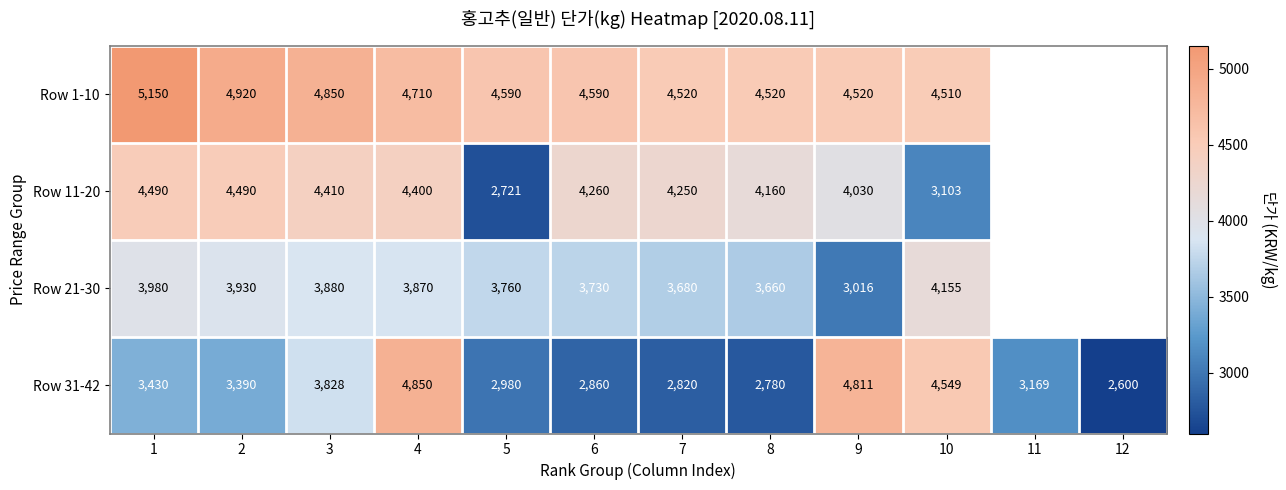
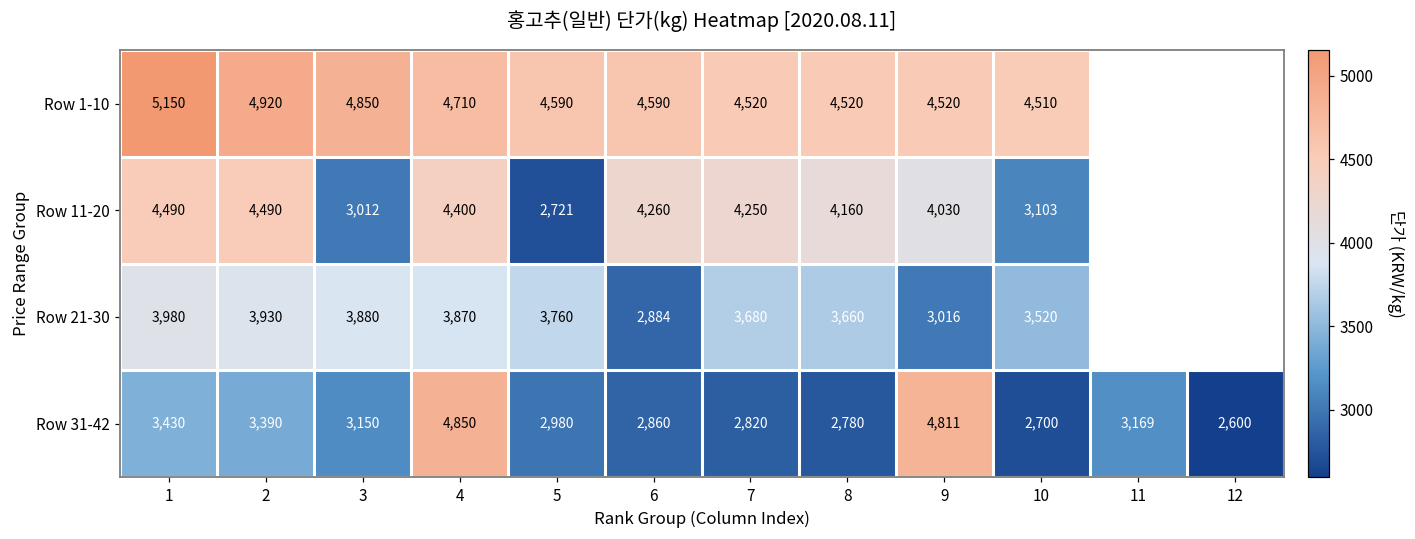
Row 11-20, 3: 4,410 -> 3,012
Row 21-30, 6: 3,730 -> 2,884
Row 21-30, 10: 4,155 -> 3,520
Row 31-42, 3: 3,828 -> 3,150
Row 31-42, 10: 4,549 -> 2,700
